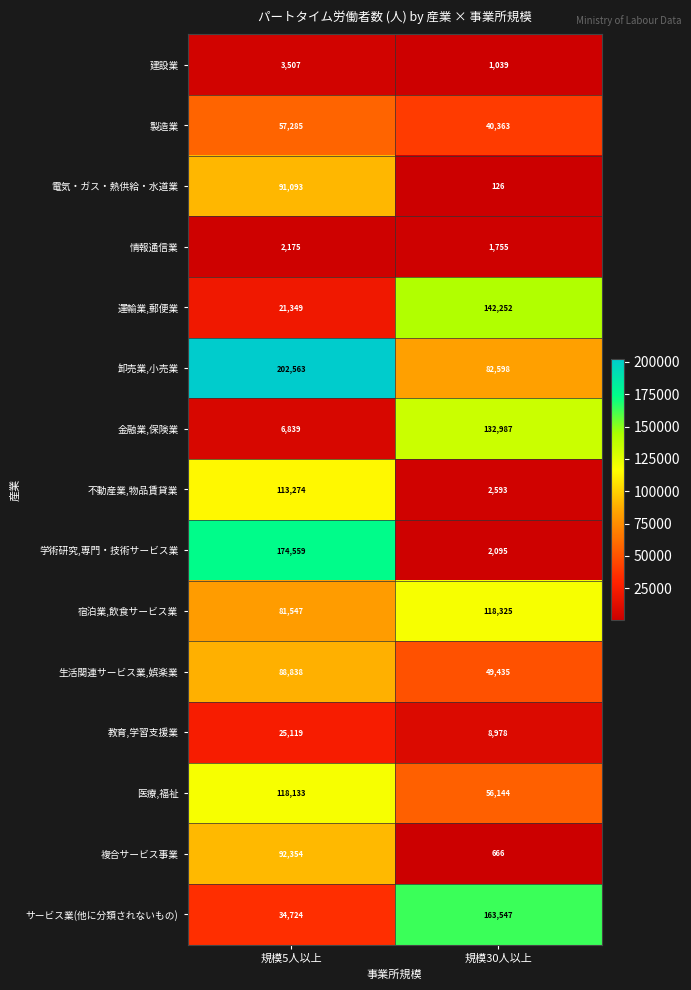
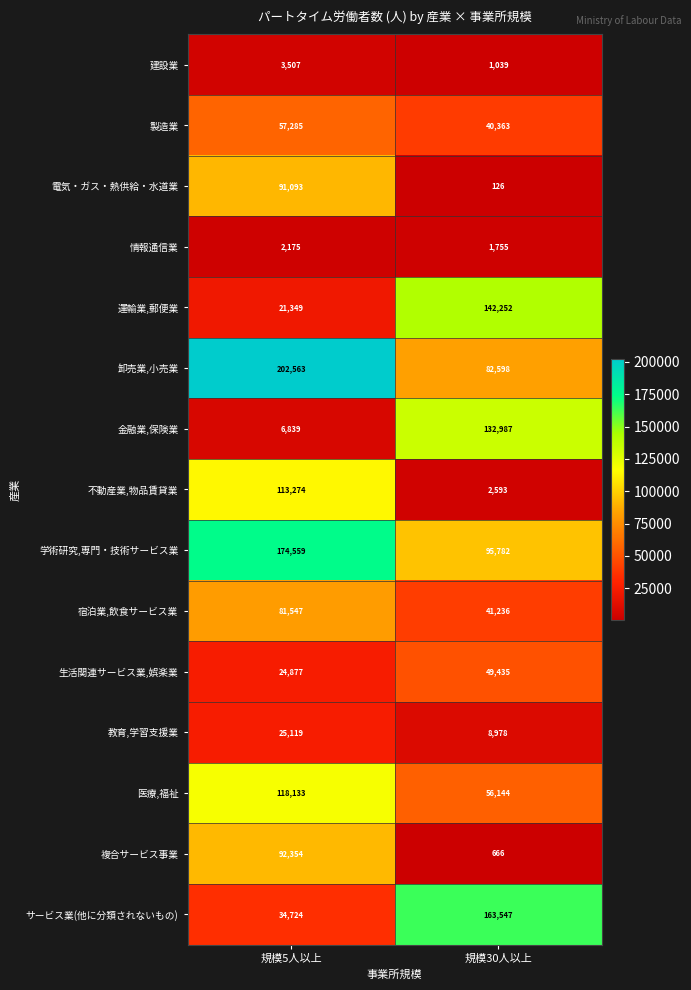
学術研究,専門・技術サービス業, 規模30人以上: 2,095 -> 95,782
宿泊業,飲食サービス業, 規模30人以上: 118,325 -> 41,236
生活関連サービス業,娯楽業, 規模5人以上: 88,838 -> 24,877
